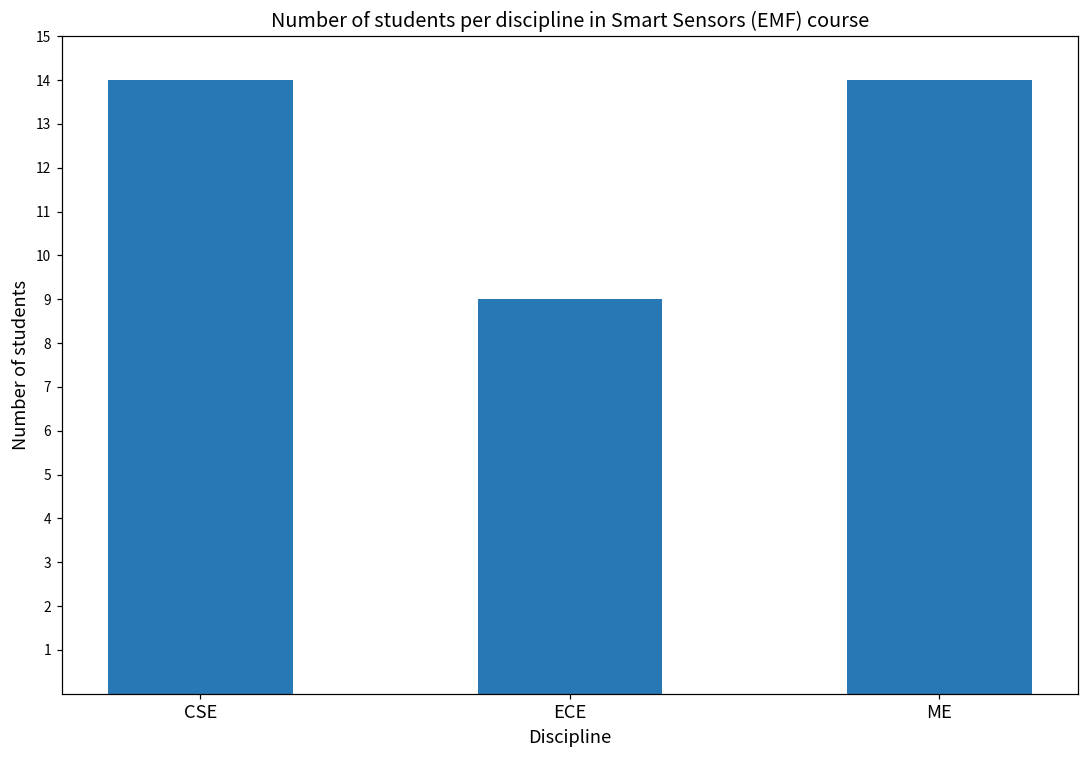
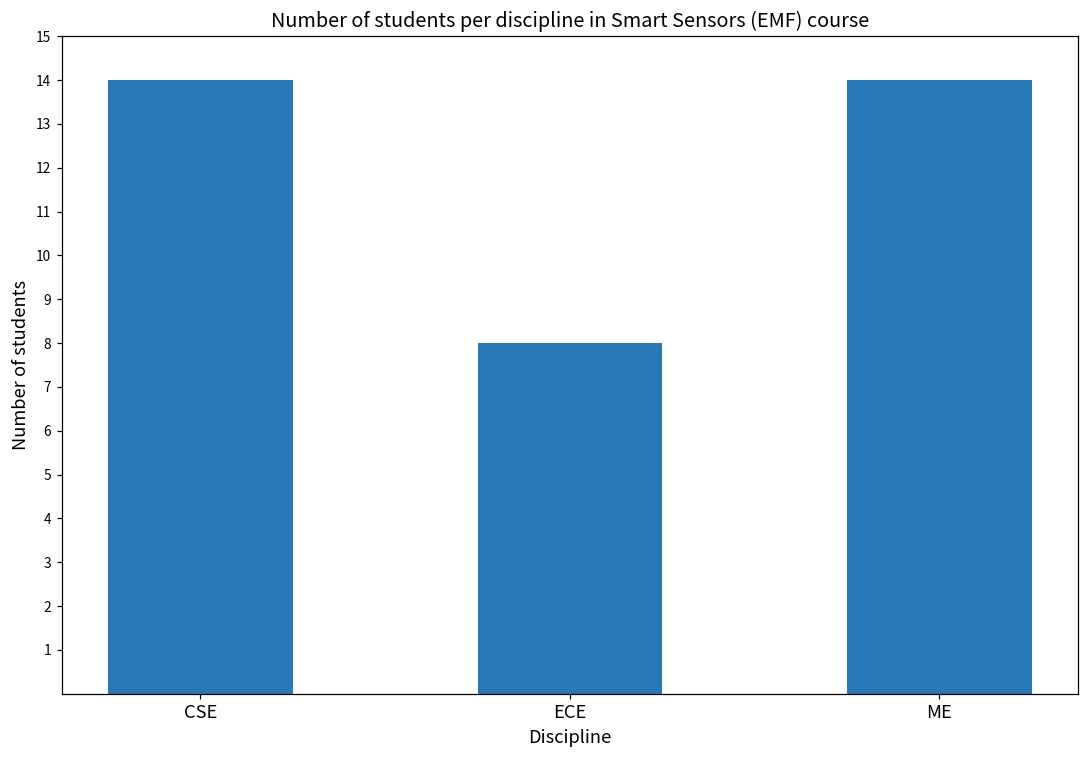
ECE: 9 -> 8
